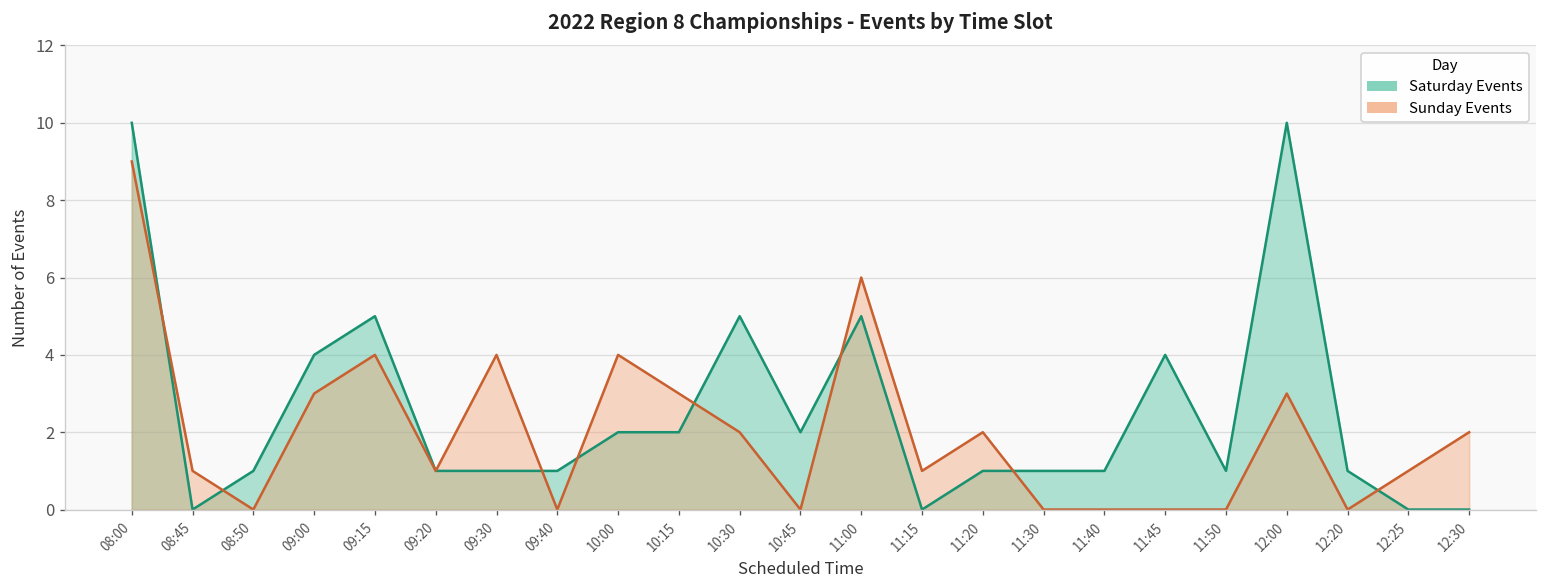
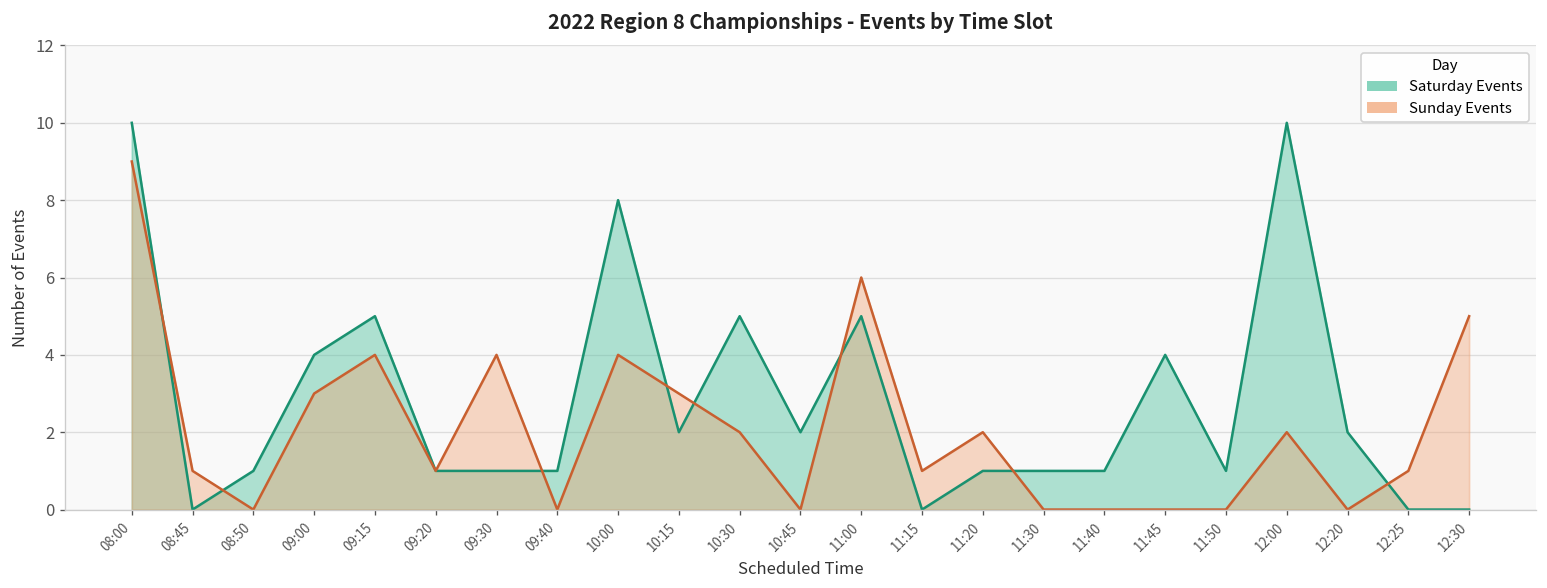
Saturday Events, 10:00: 2 -> 8
Sunday Events, 12:00: 3 -> 2
Saturday Events, 12:20: 1 -> 2
Sunday Events, 12:30: 2 -> 5
